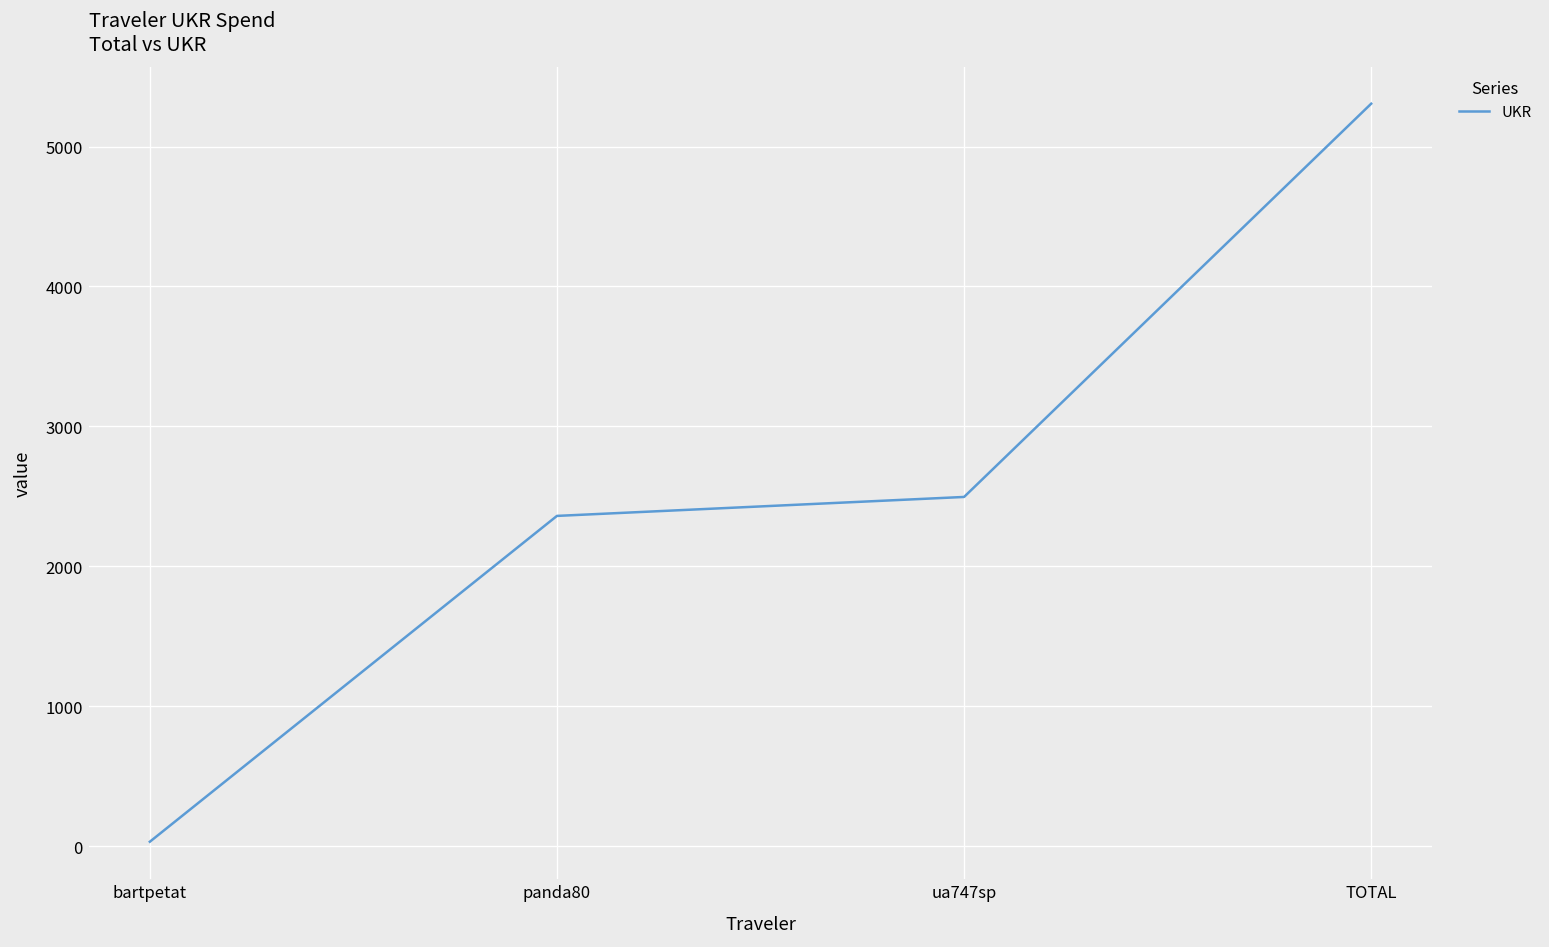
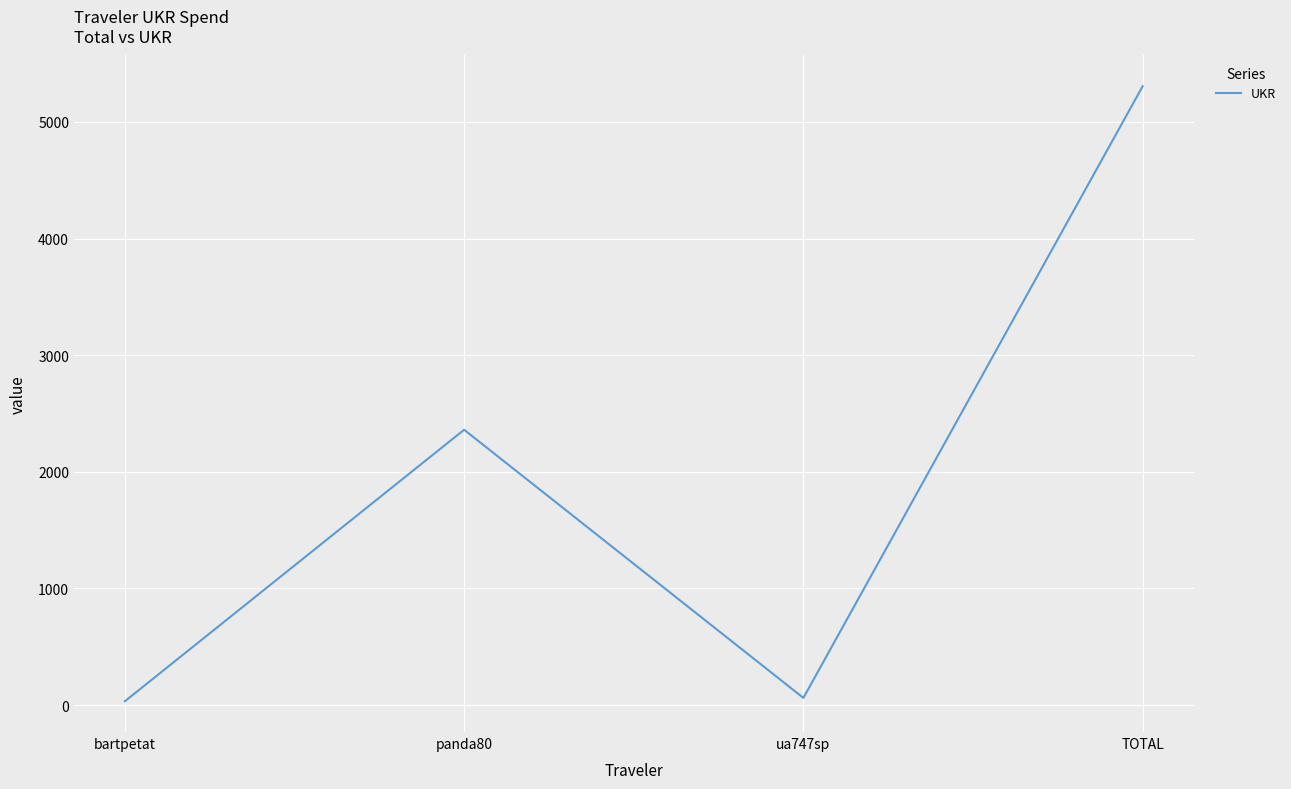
ua747sp: 2500 -> 60
